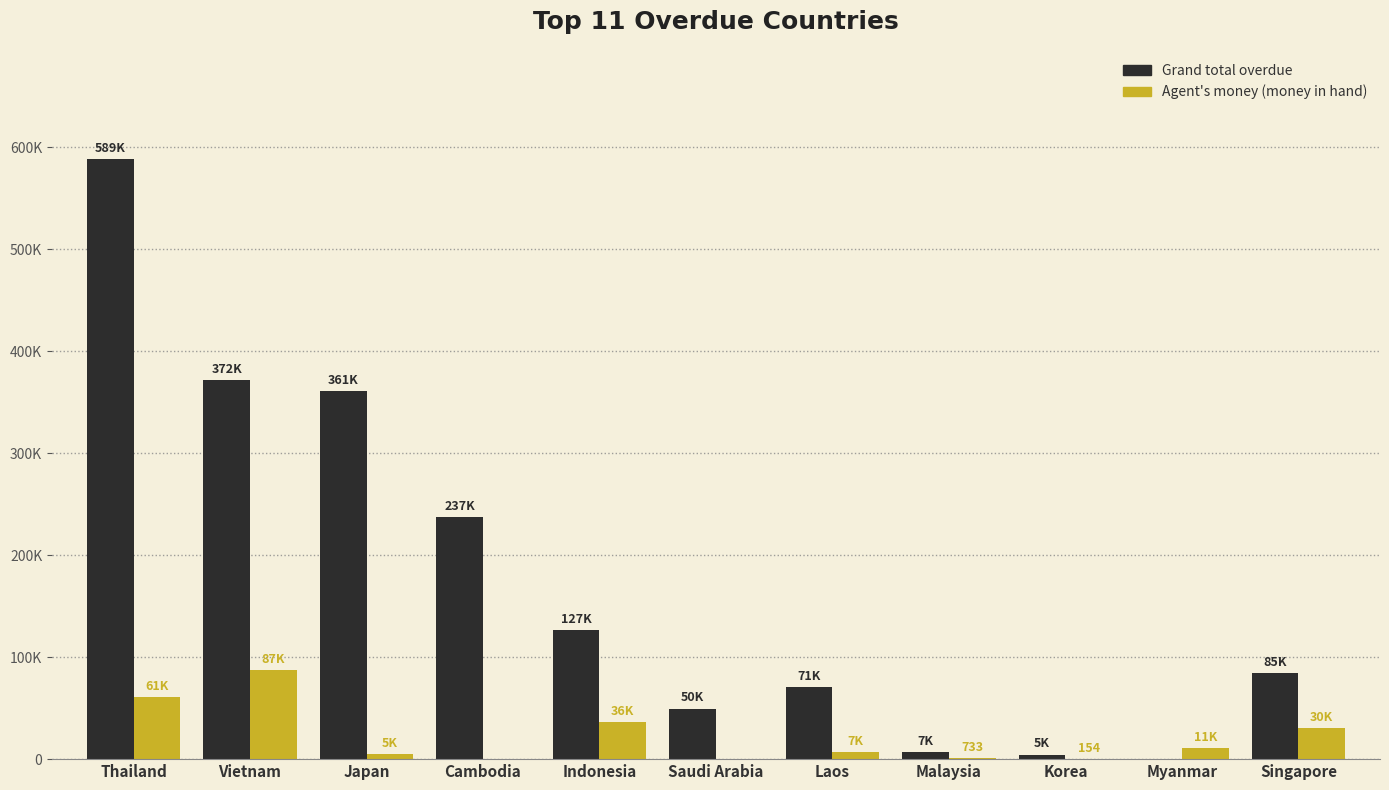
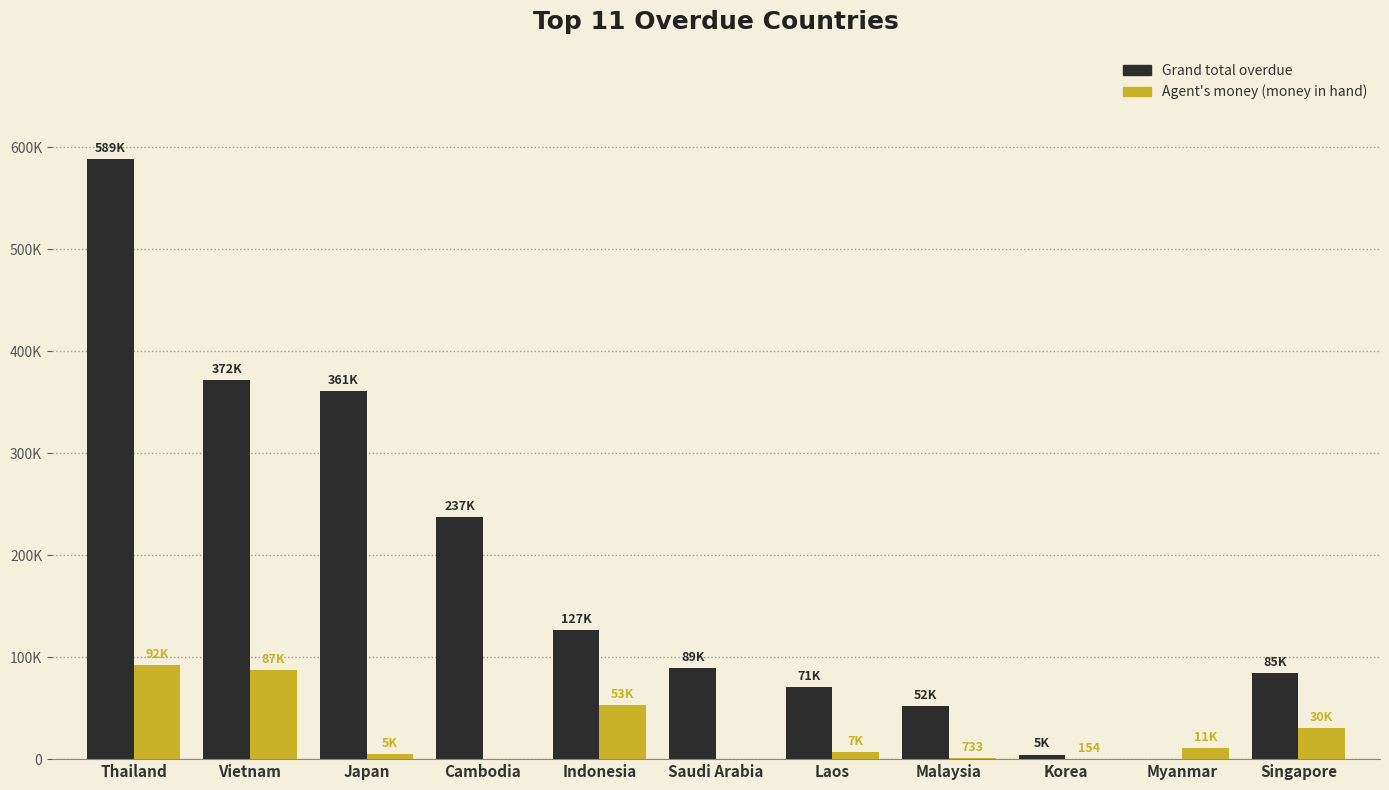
Agent's money (money in hand), Thailand: 61K -> 92K
Agent's money (money in hand), Indonesia: 36K -> 53K
Grand total overdue, Saudi Arabia: 50K -> 89K
Grand total overdue, Malaysia: 7K -> 52K
